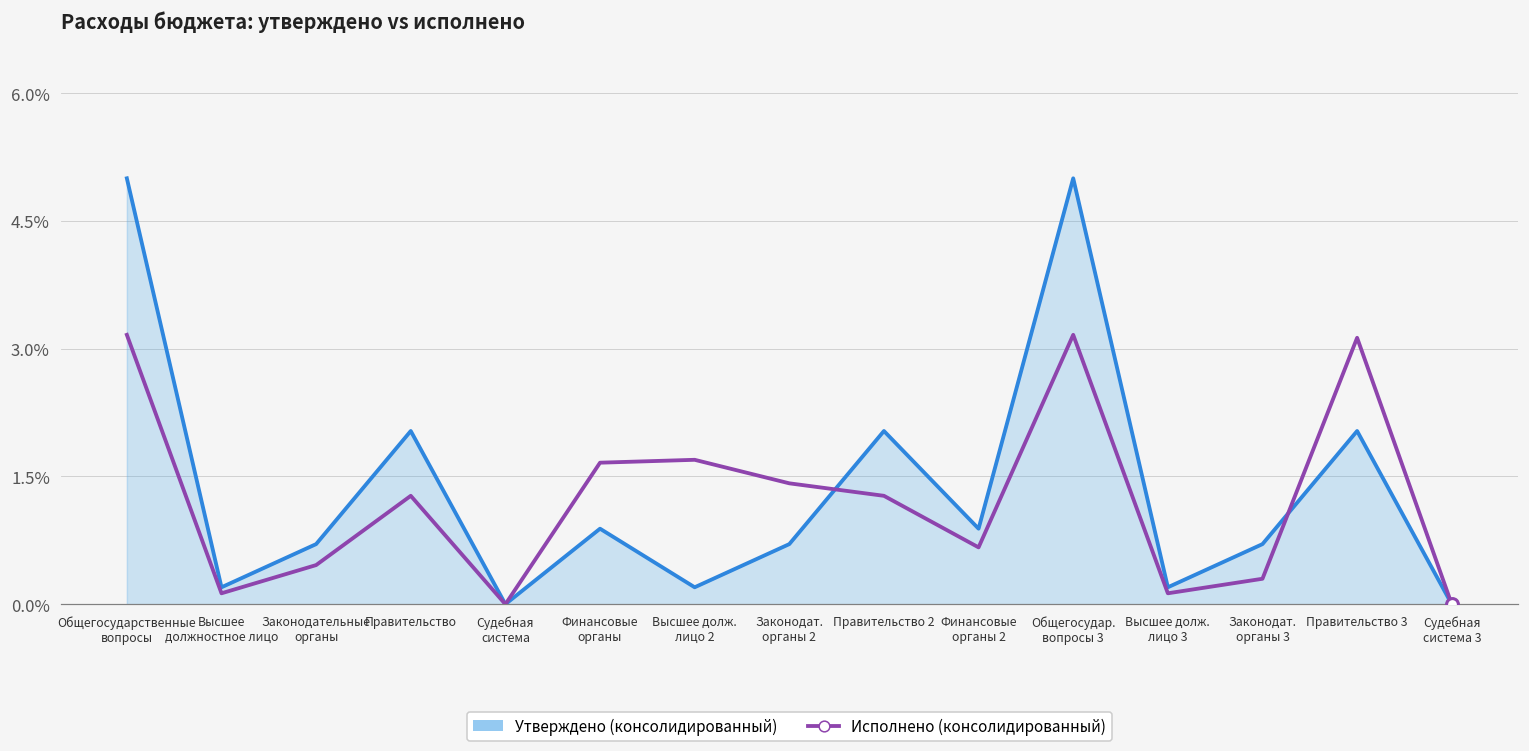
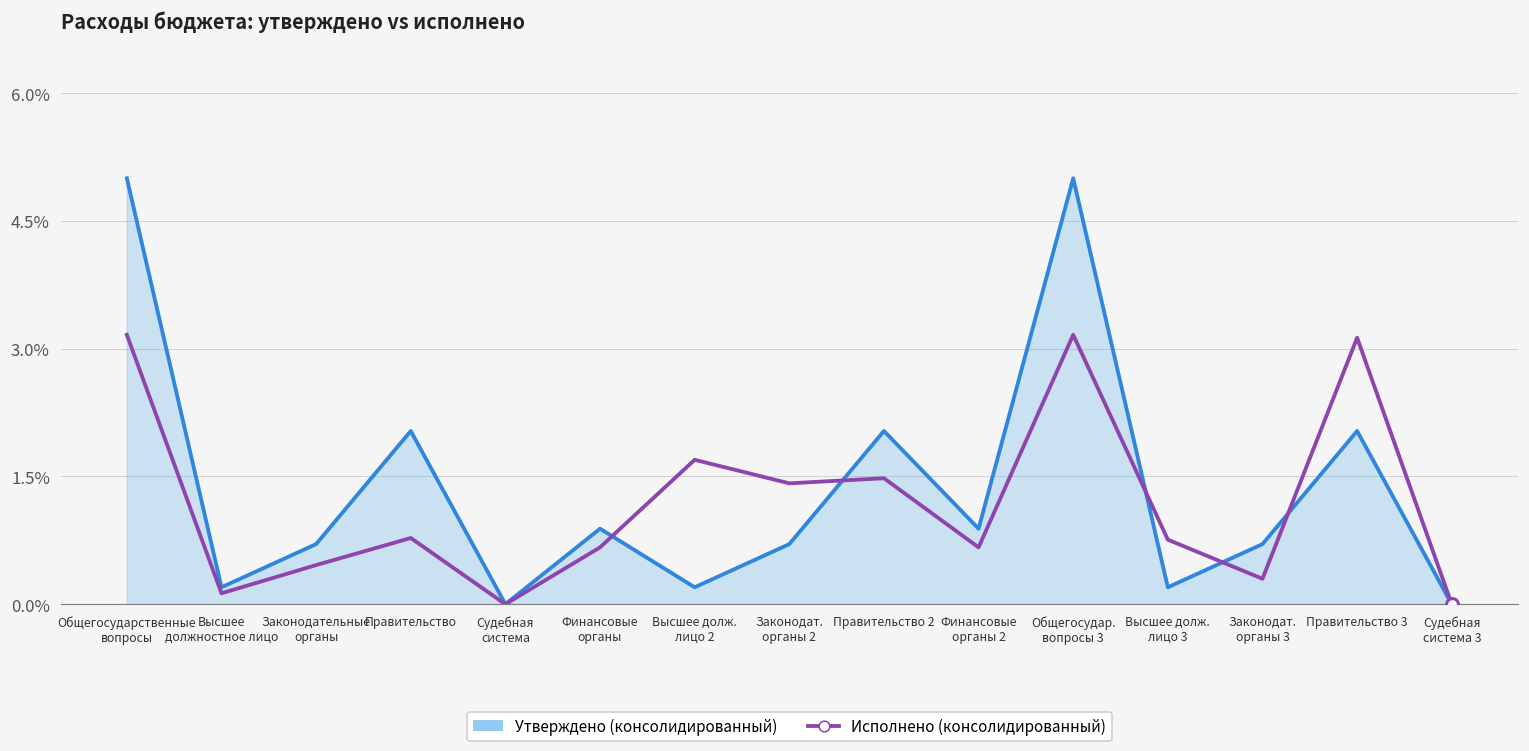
Исполнено (консолидированный), Правительство: 1.3% -> 0.8%
Исполнено (консолидированный), Финансовые органы: 1.7% -> 0.7%
Исполнено (консолидированный), Правительство 2: 1.3% -> 1.5%
Исполнено (консолидированный), Высшее долж. лицо 3: 0.1% -> 0.8%
